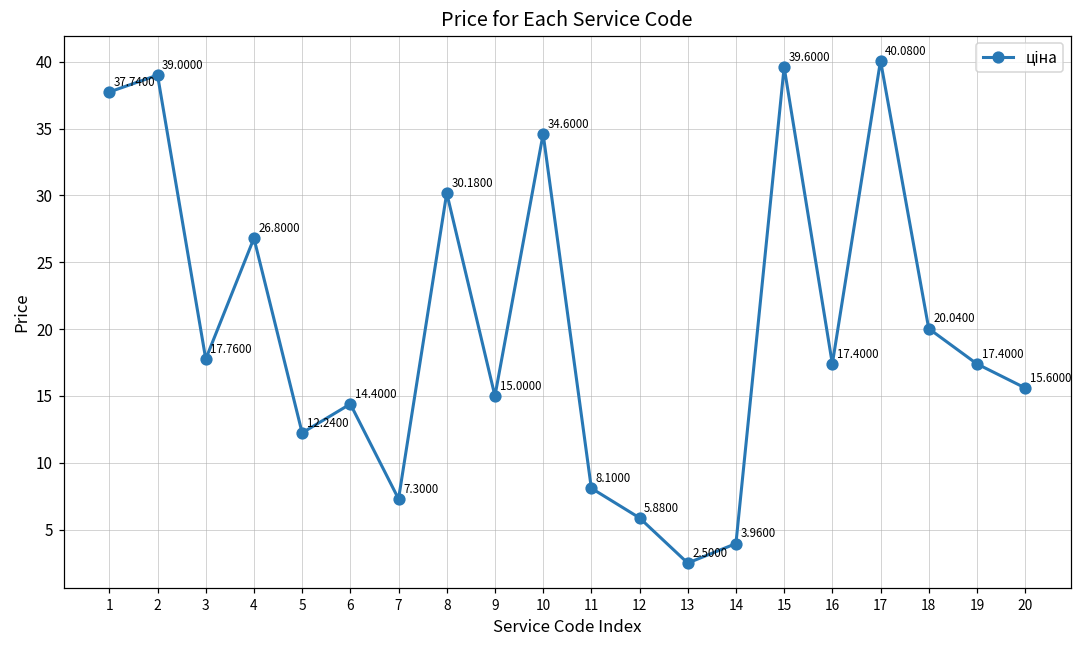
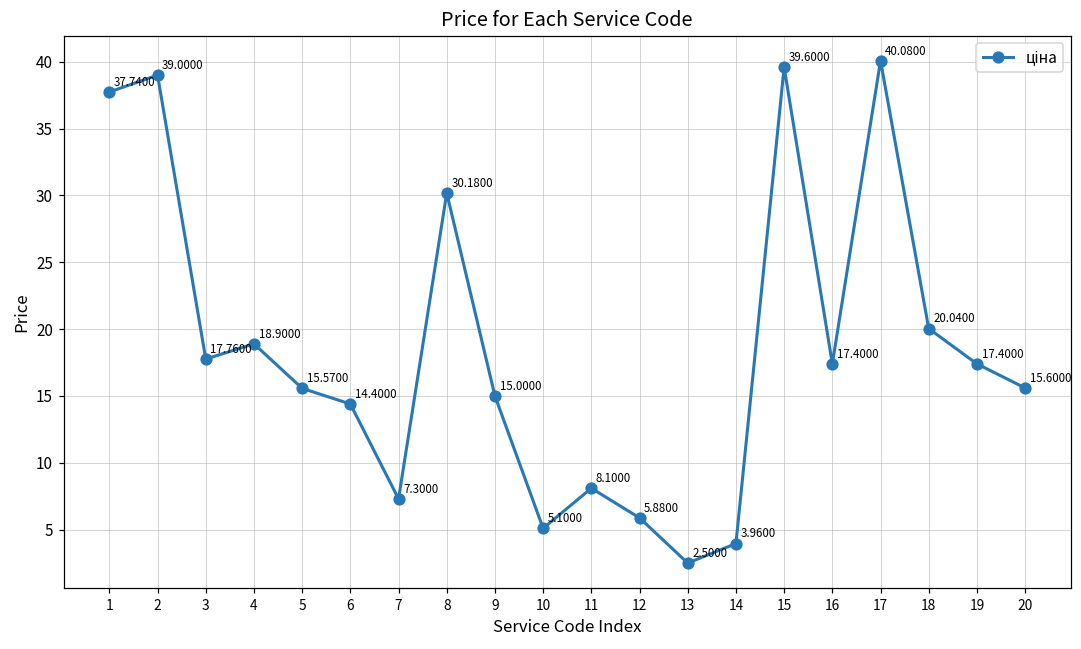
4: 26.8000 -> 18.9000
5: 12.2400 -> 15.5700
10: 34.6000 -> 5.1000
